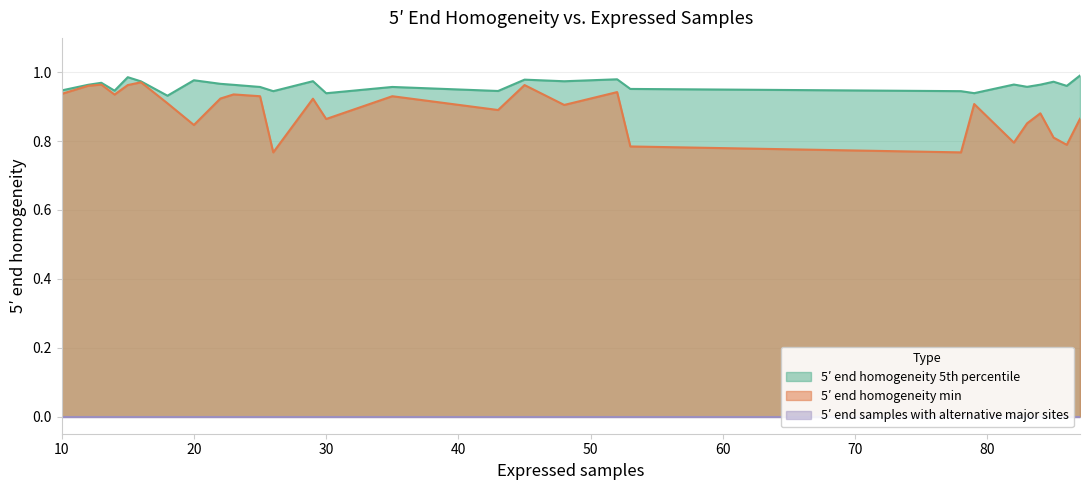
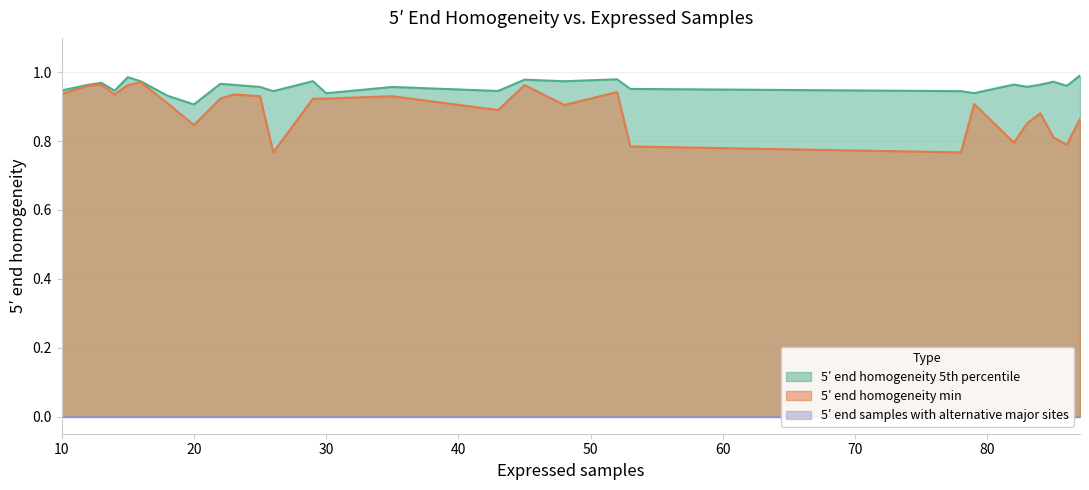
5′ end homogeneity 5th percentile, 20: 0.98 -> 0.91
5′ end homogeneity min, 30: 0.86 -> 0.92
